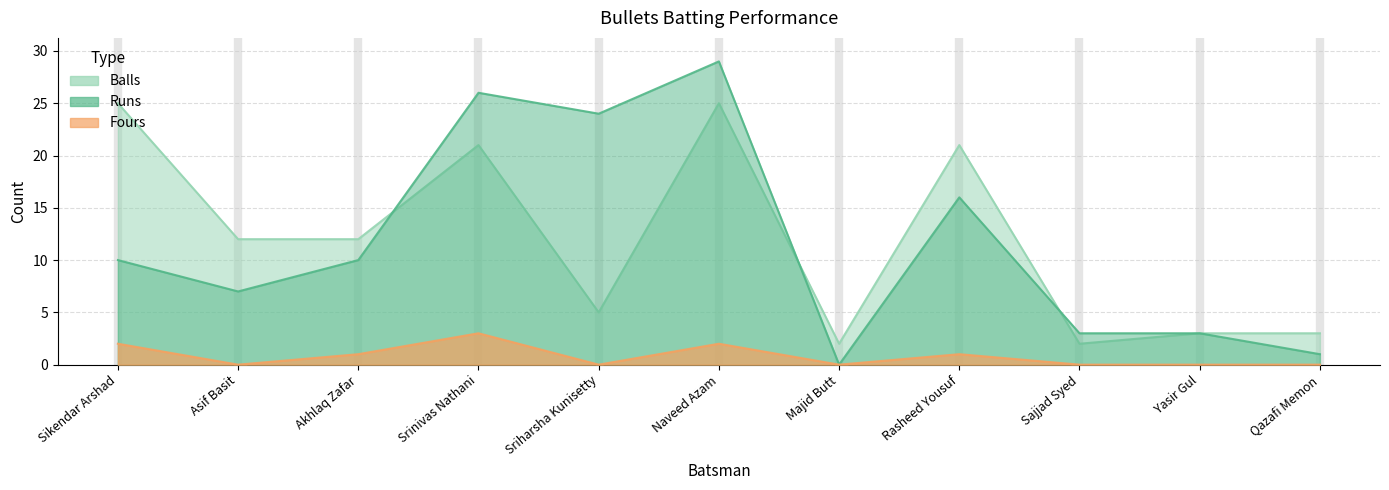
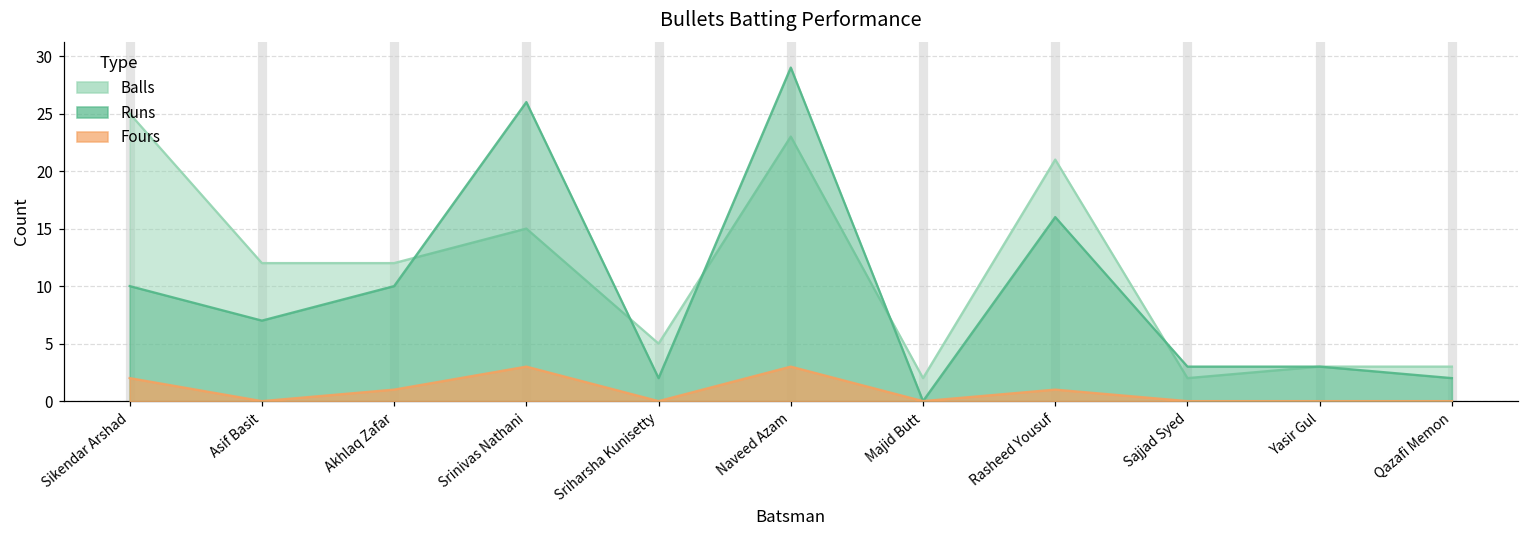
Balls, Srinivas Nathani: 21 -> 15
Runs, Sriharsha Kunisetty: 24 -> 2
Balls, Naveed Azam: 25 -> 23
Fours, Naveed Azam: 2 -> 3
Runs, Qazafi Memon: 1 -> 2
